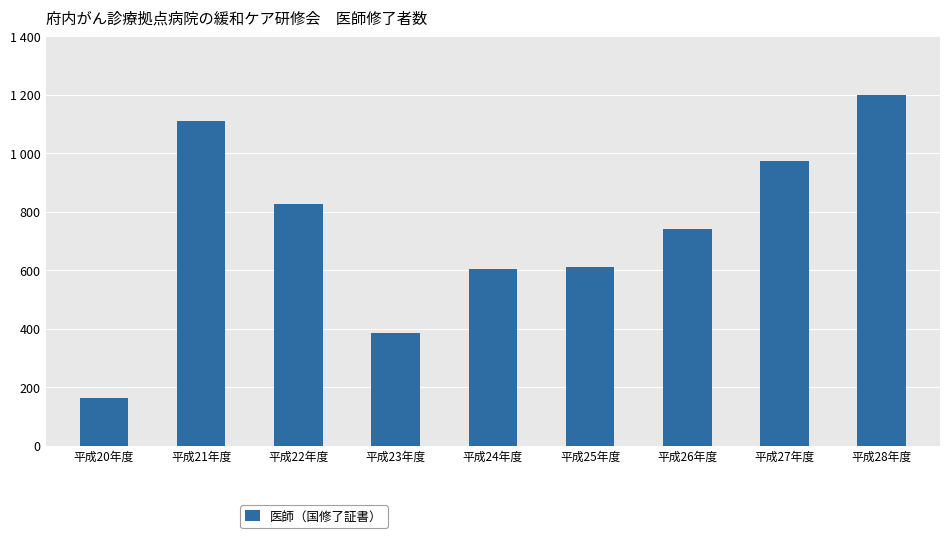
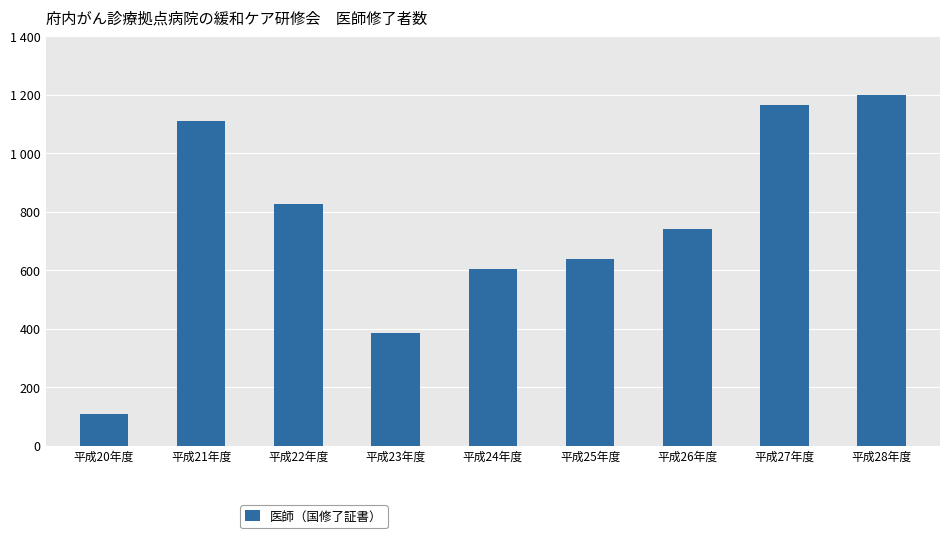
平成20年度: 160 -> 110
平成25年度: 610 -> 640
平成27年度: 970 -> 1170
